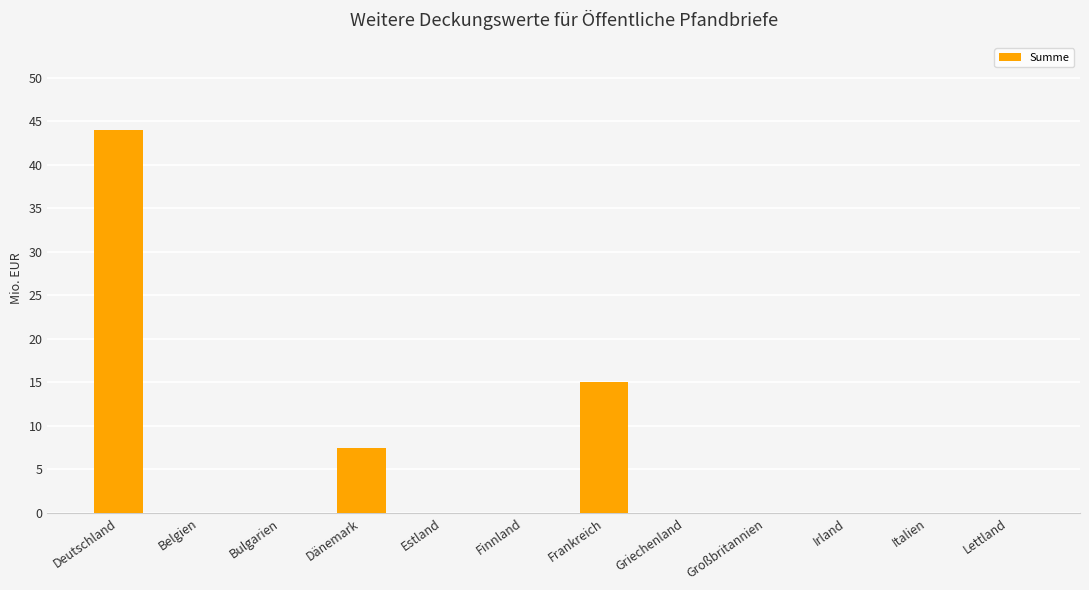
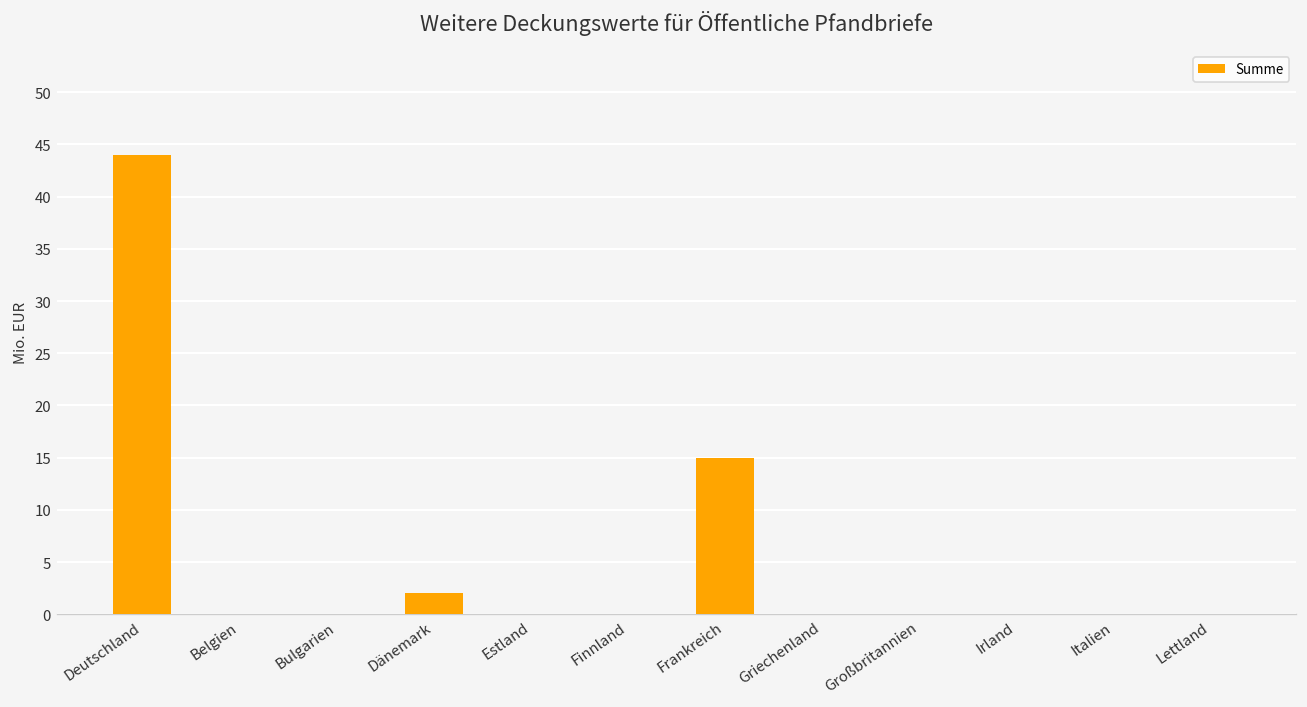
Dänemark: 8 -> 2
